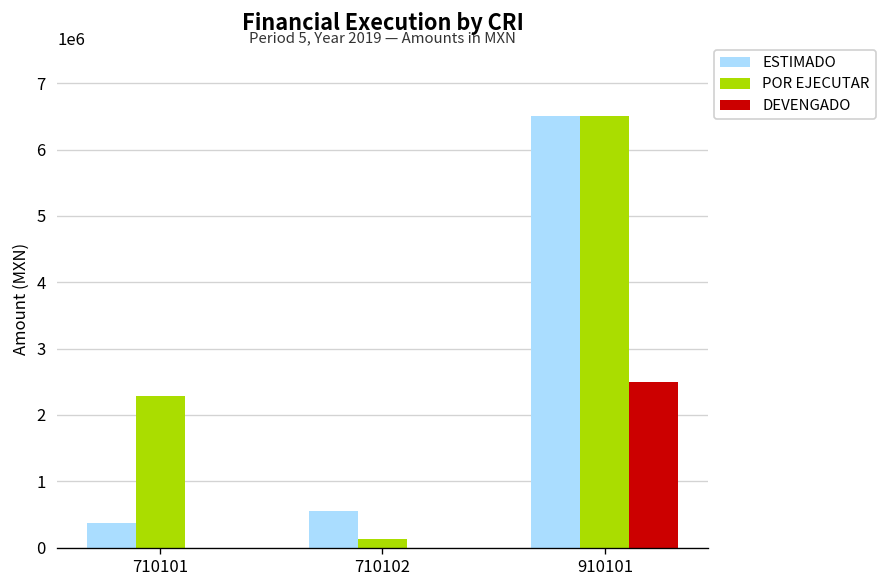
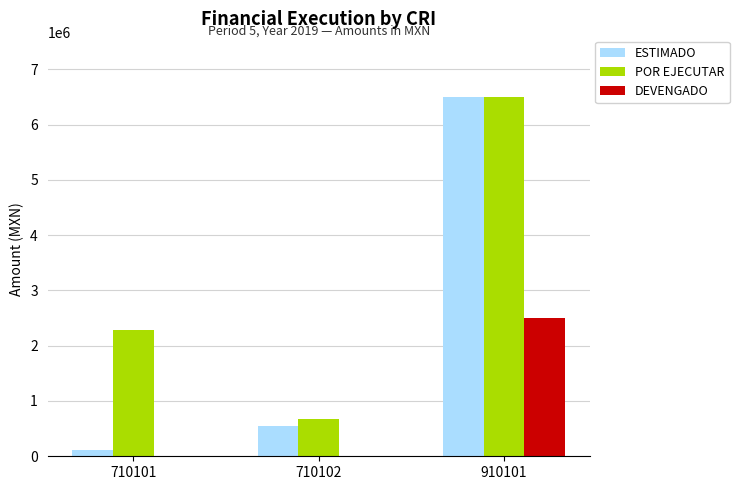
ESTIMADO, 710101: 400000 -> 100000
POR EJECUTAR, 710102: 100000 -> 700000
